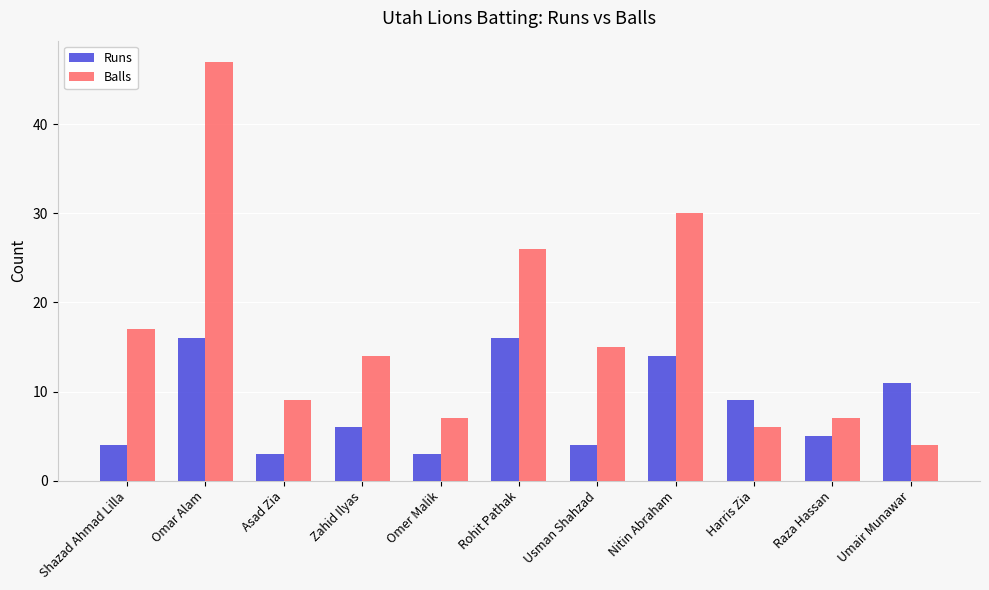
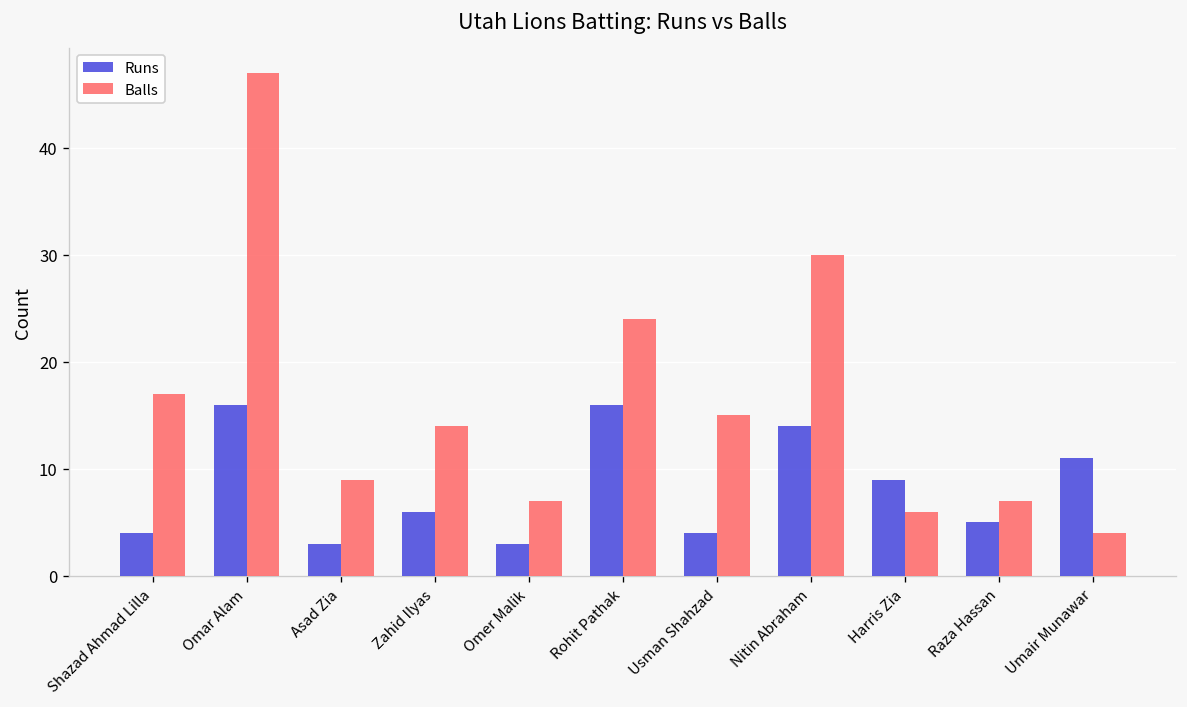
Balls, Rohit Pathak: 26 -> 24
